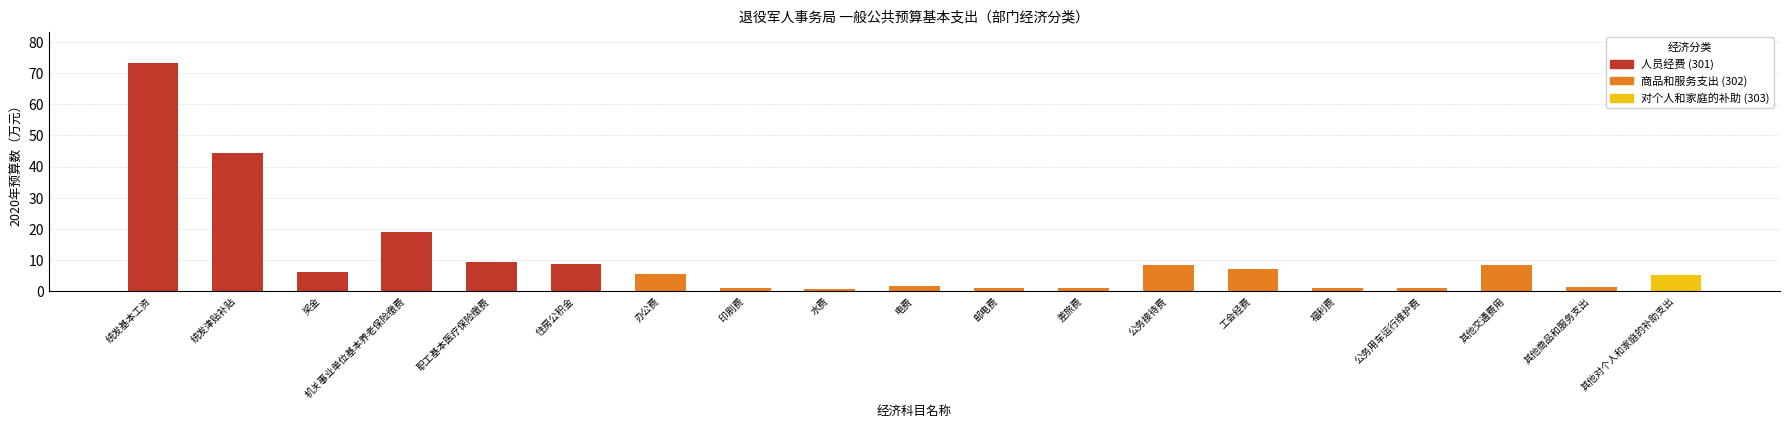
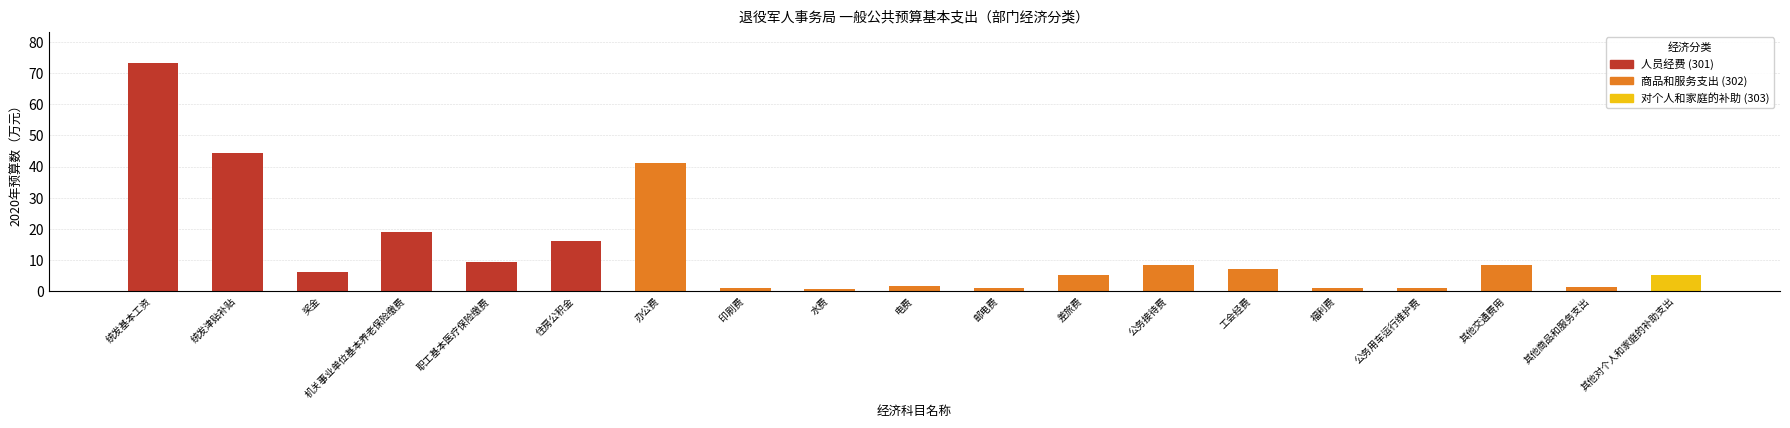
住房公积金: 9 -> 16
办公费: 6 -> 41
差旅费: 1 -> 5
